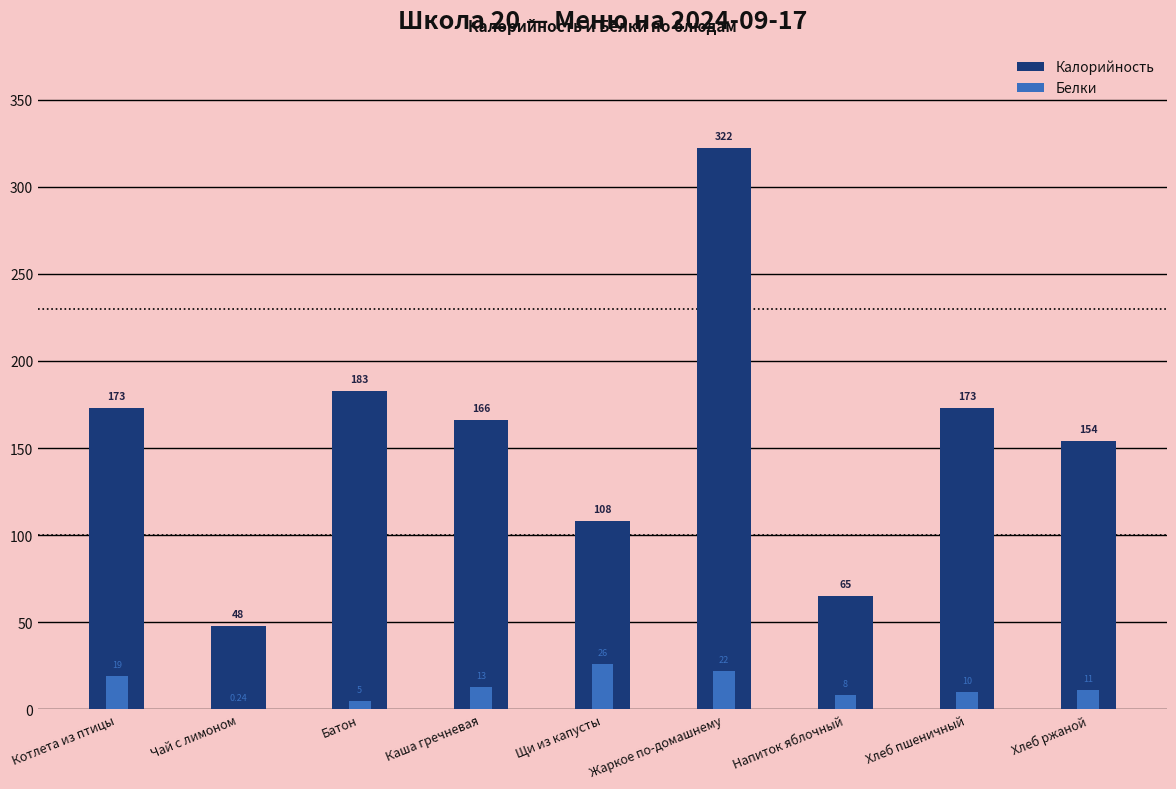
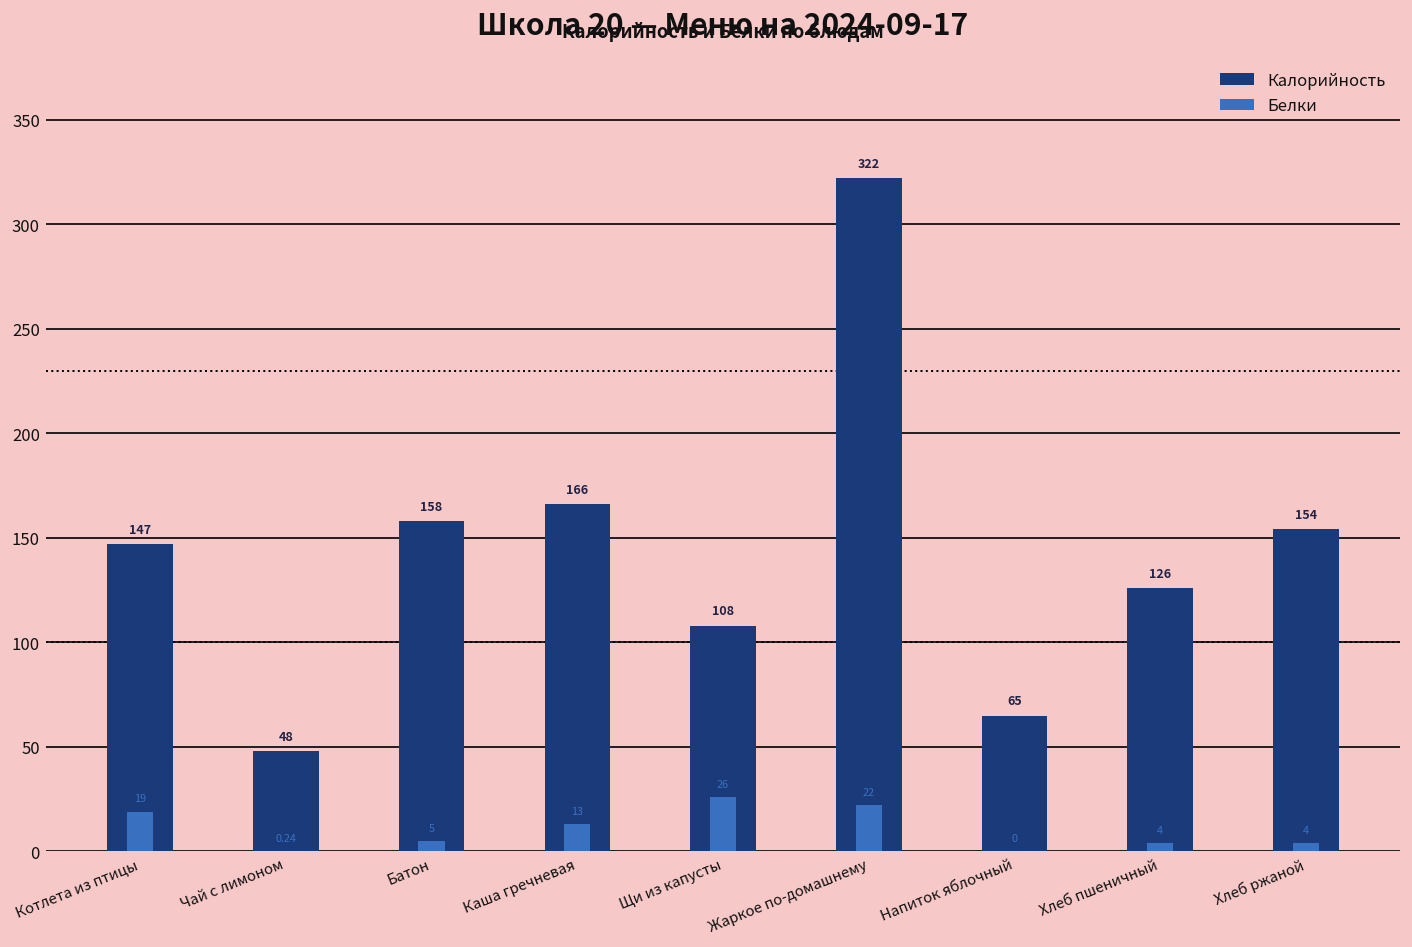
Калорийность, Котлета из птицы: 173 -> 147
Калорийность, Батон: 183 -> 158
Белки, Напиток яблочный: 8 -> 0
Белки, Хлеб пшеничный: 10 -> 4
Калорийность, Хлеб пшеничный: 173 -> 126
Белки, Хлеб ржаной: 11 -> 4
